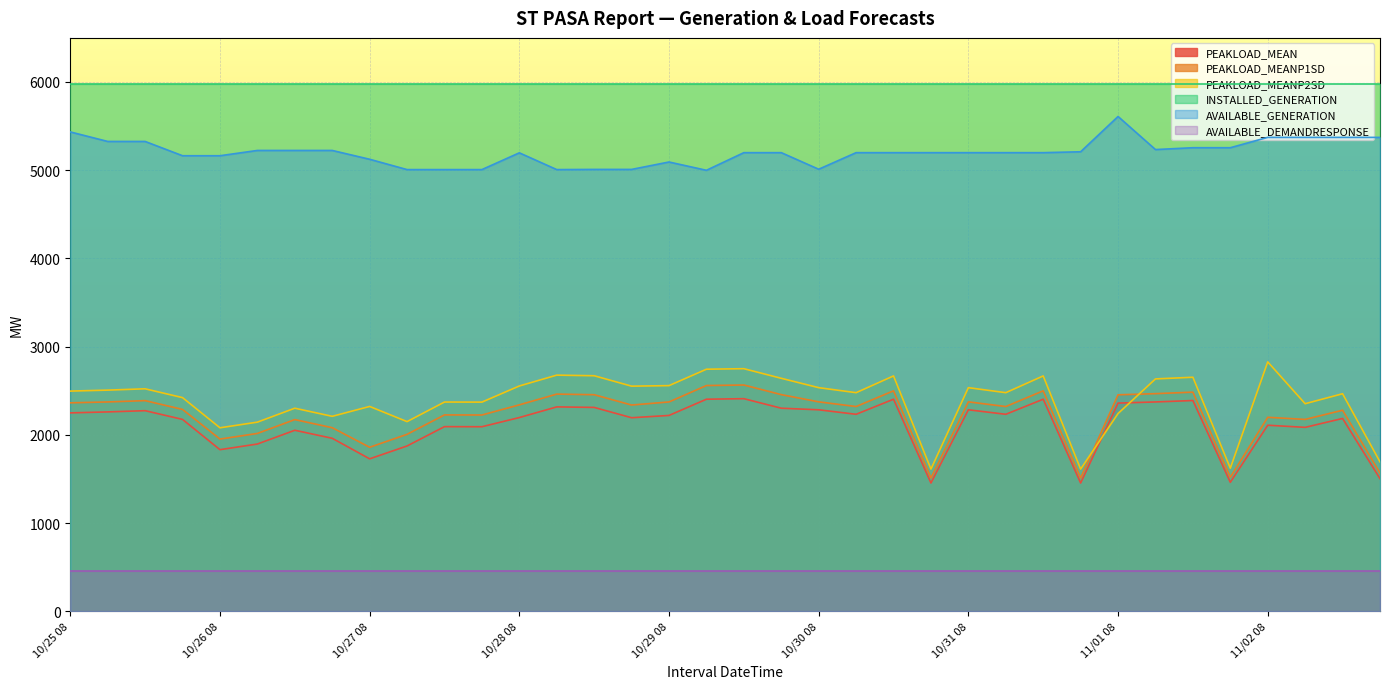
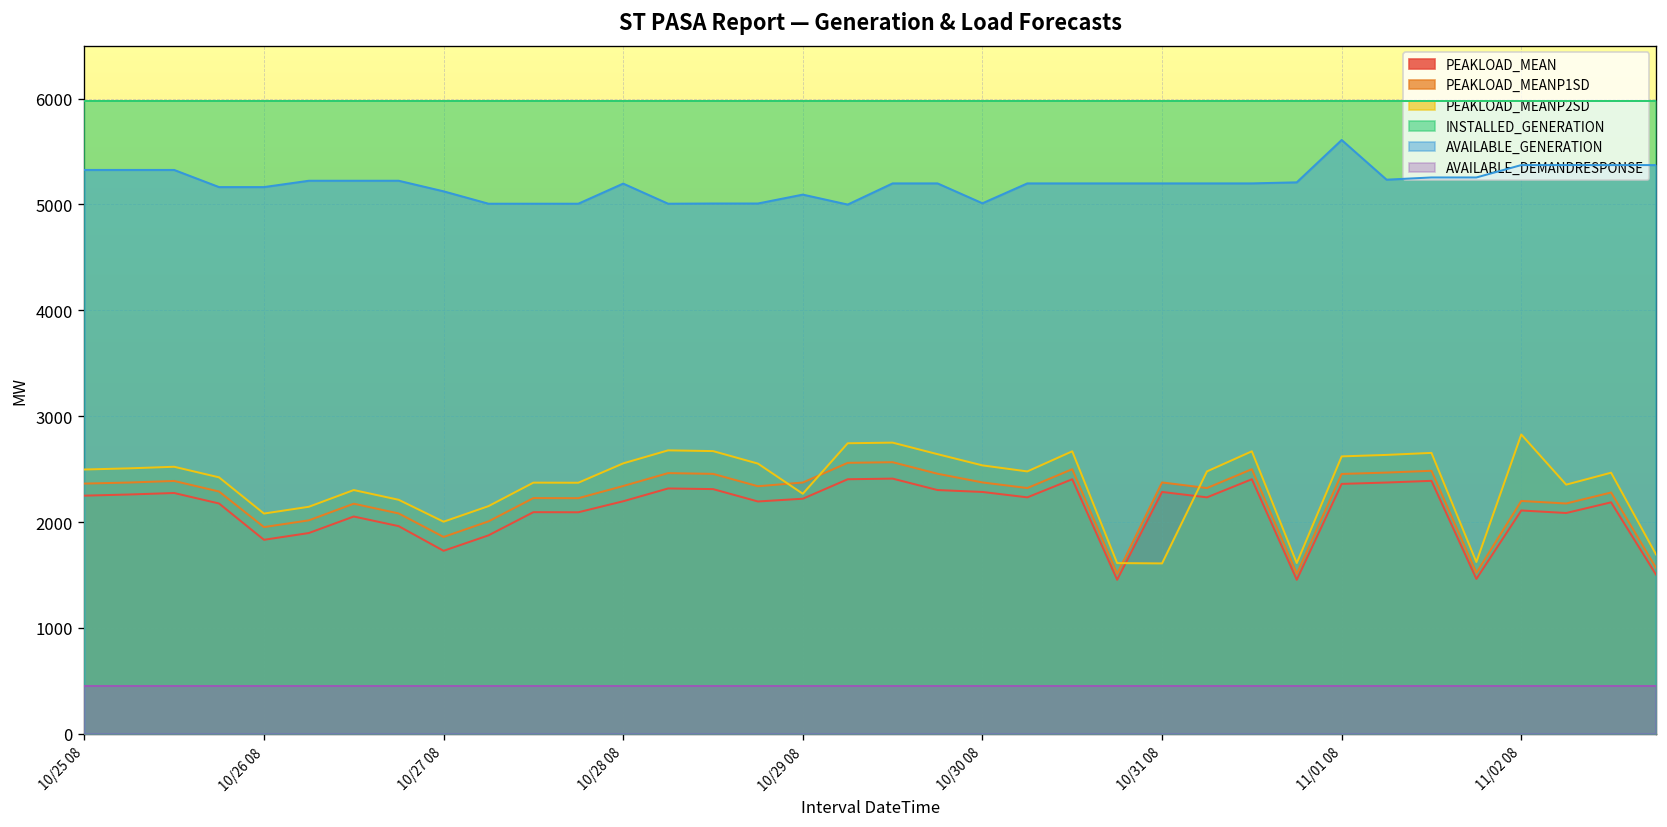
AVAILABLE_GENERATION, 10/25 08: 5400 -> 5300
PEAKLOAD_MEANP2SD, 10/27 08: 2300 -> 2000
PEAKLOAD_MEANP2SD, 10/29 08: 2600 -> 2300
PEAKLOAD_MEANP2SD, 10/31 08: 2500 -> 1600
PEAKLOAD_MEANP2SD, 11/01 08: 2200 -> 2600
